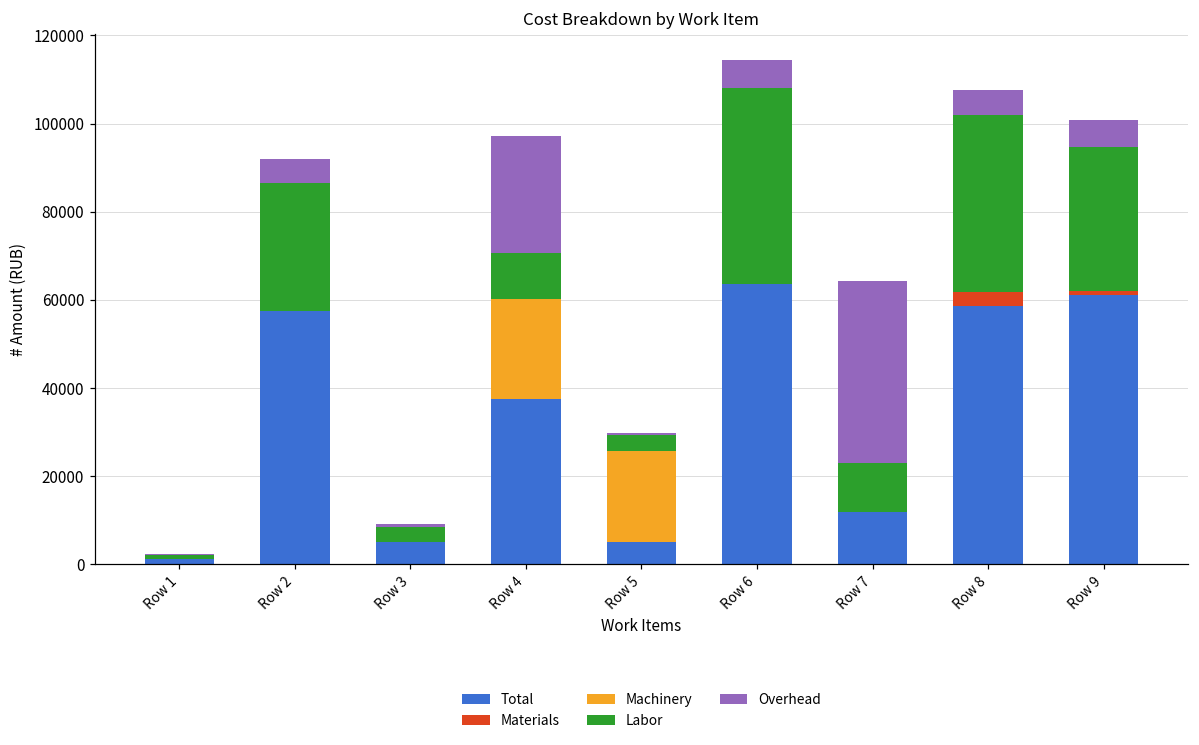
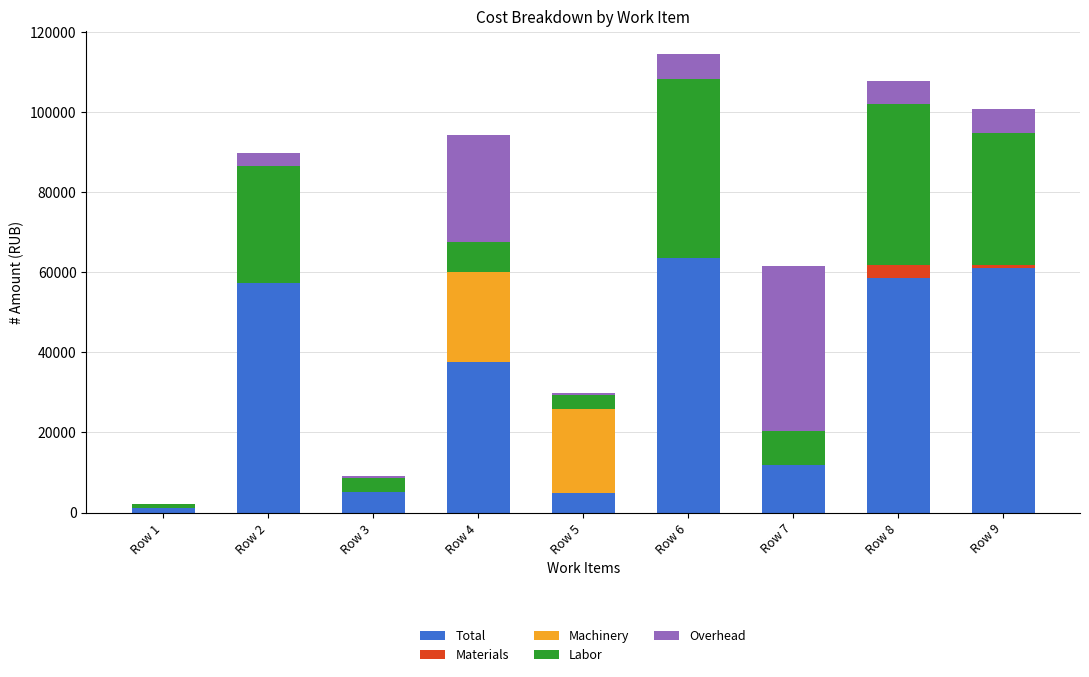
Overhead, Row 2: 5000 -> 3000
Labor, Row 4: 10000 -> 7000
Labor, Row 7: 11000 -> 8000
